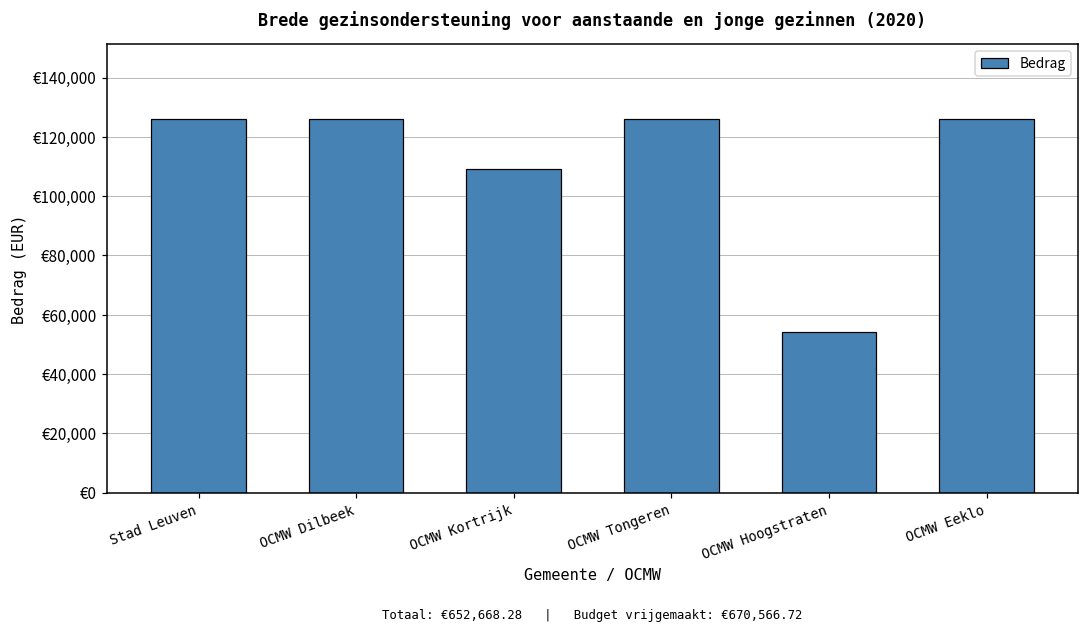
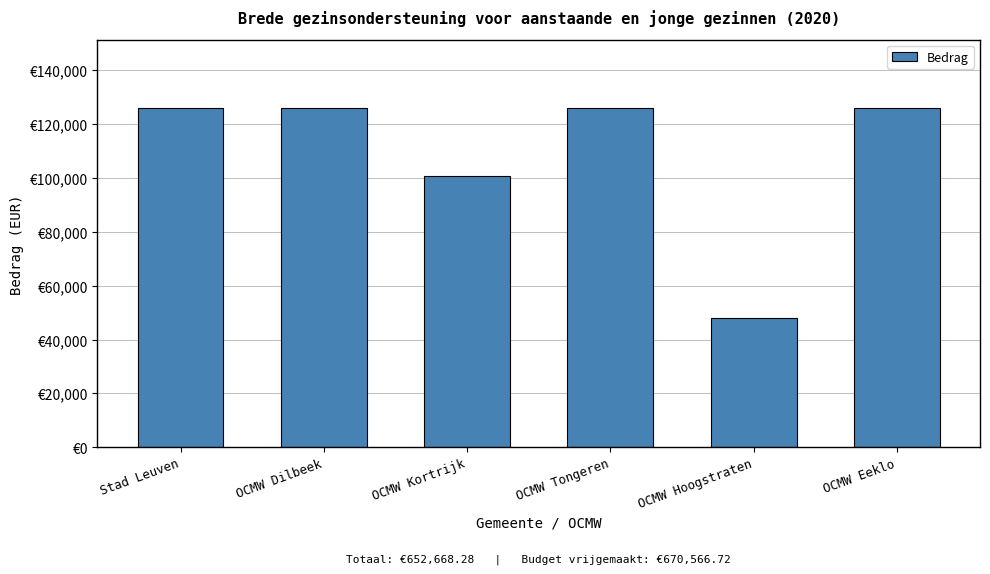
OCMW Kortrijk: €109,000 -> €101,000
OCMW Hoogstraten: €54,000 -> €48,000
